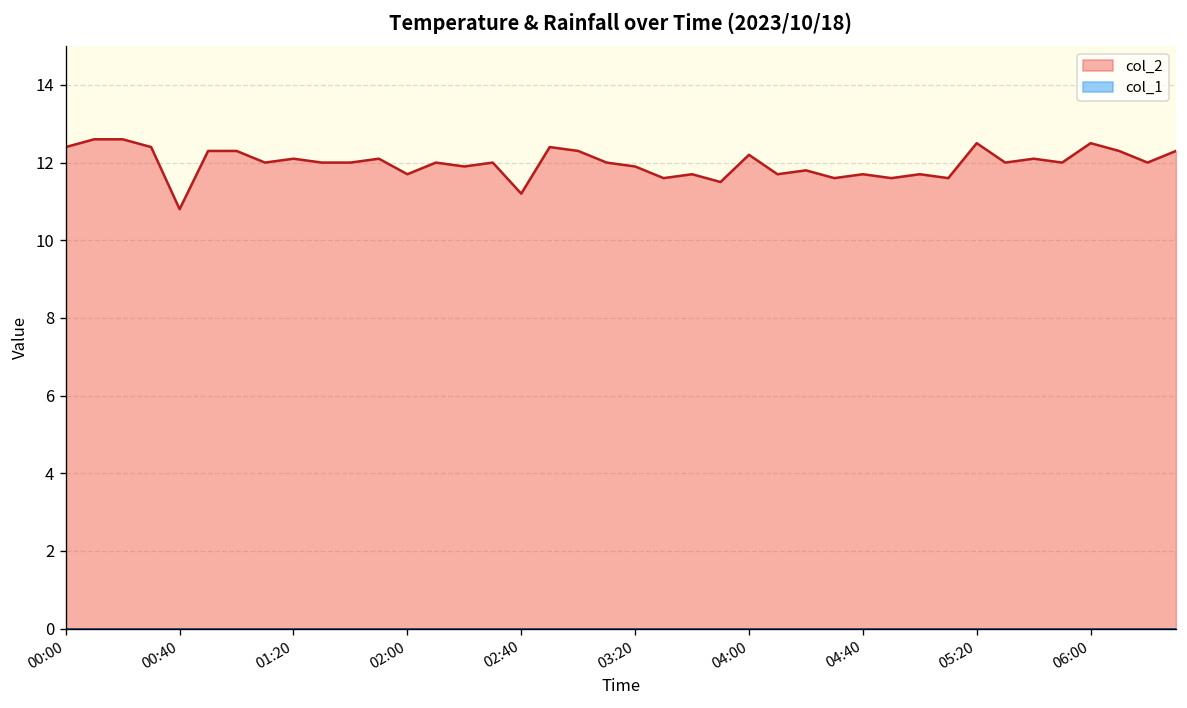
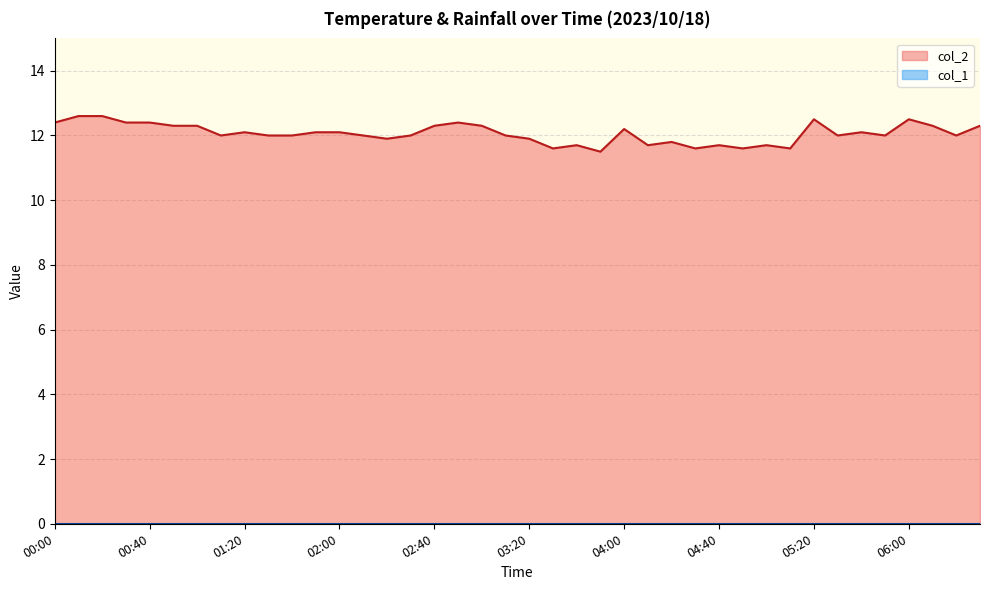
col_2, 00:40: 10.8 -> 12.4
col_2, 02:00: 11.7 -> 12.1
col_2, 02:40: 11.2 -> 12.3
